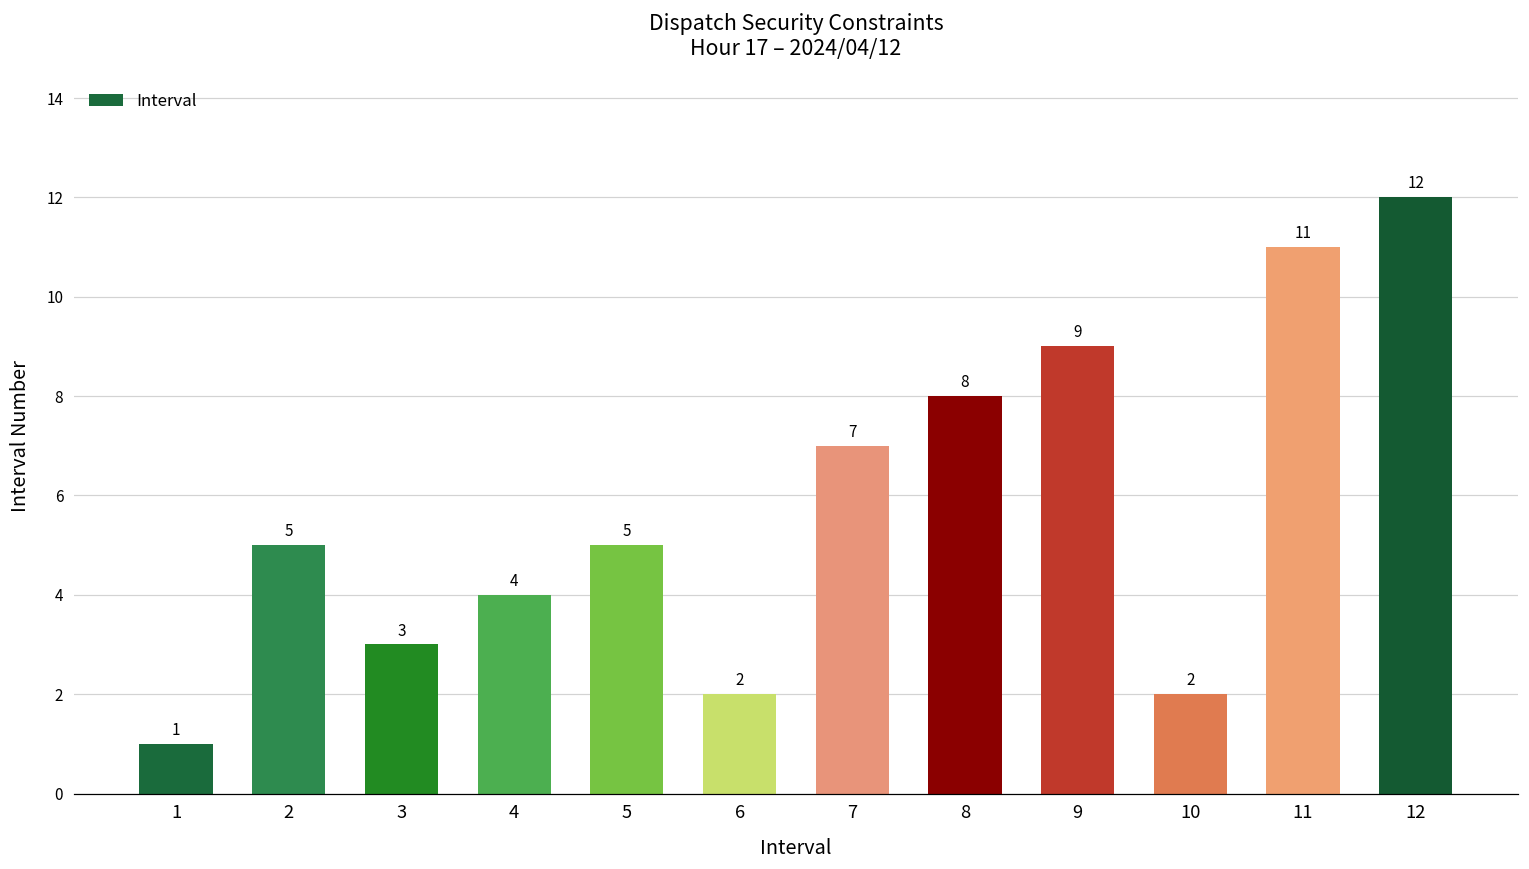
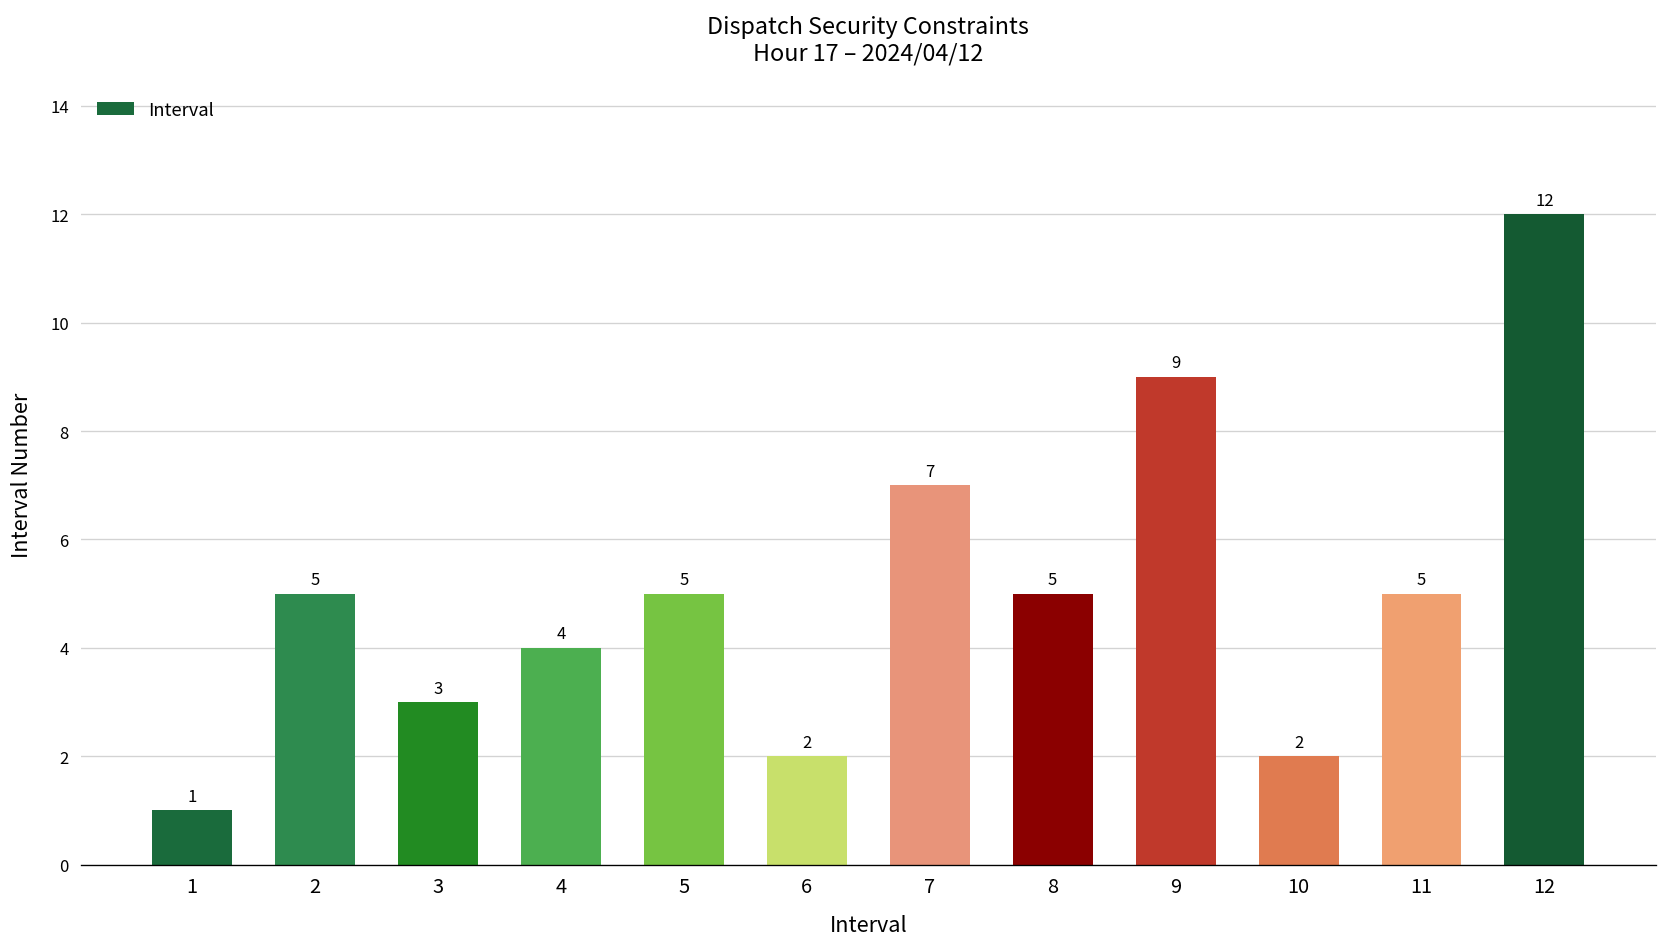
8: 8 -> 5
11: 11 -> 5
